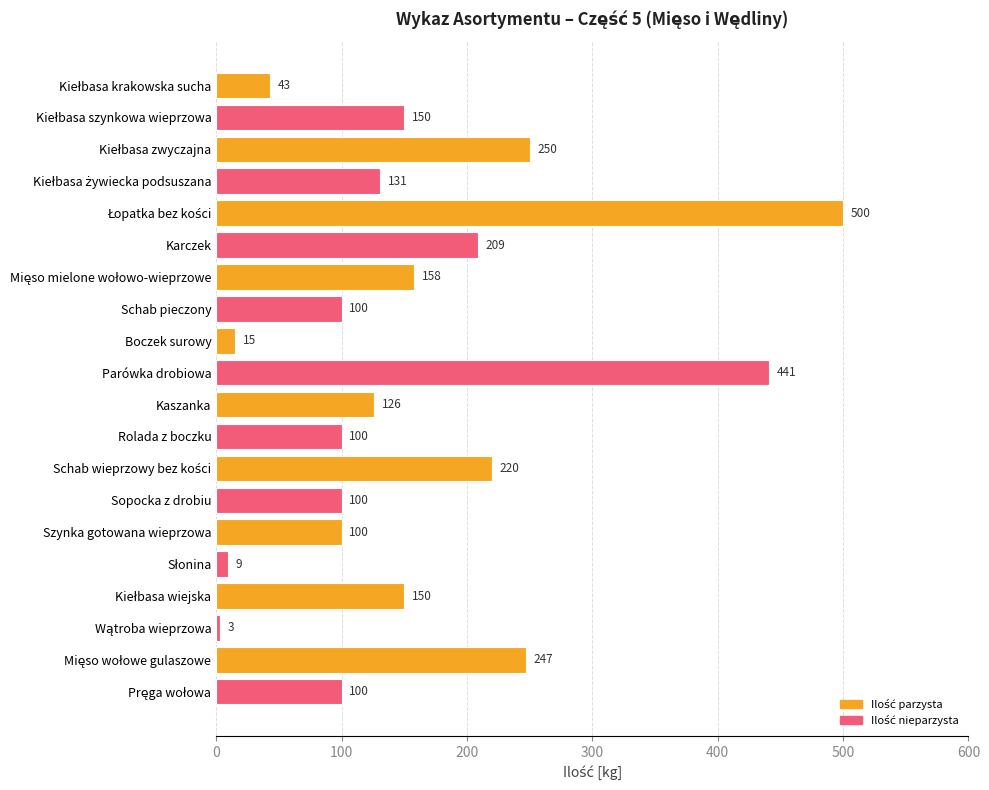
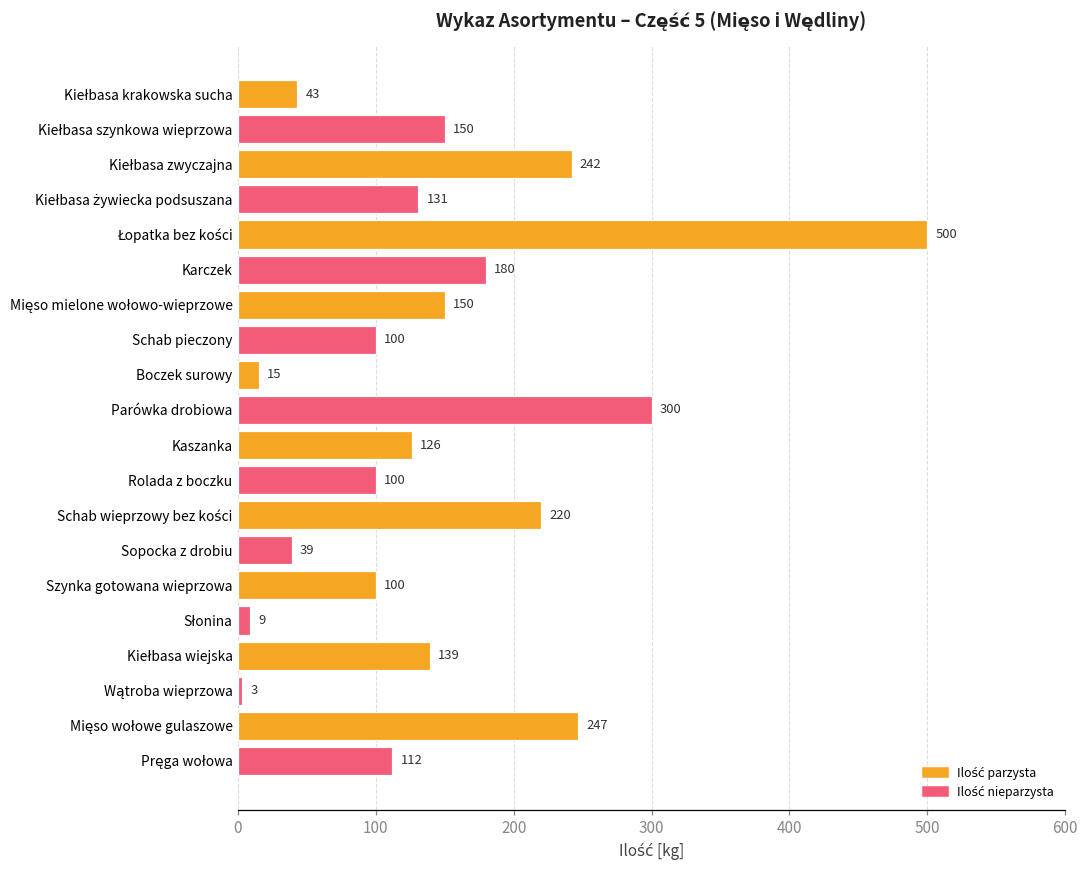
Kiełbasa zwyczajna: 250 -> 242
Karczek: 209 -> 180
Mięso mielone wołowo-wieprzowe: 158 -> 150
Parówka drobiowa: 441 -> 300
Sopocka z drobiu: 100 -> 39
Kiełbasa wiejska: 150 -> 139
Pręga wołowa: 100 -> 112
